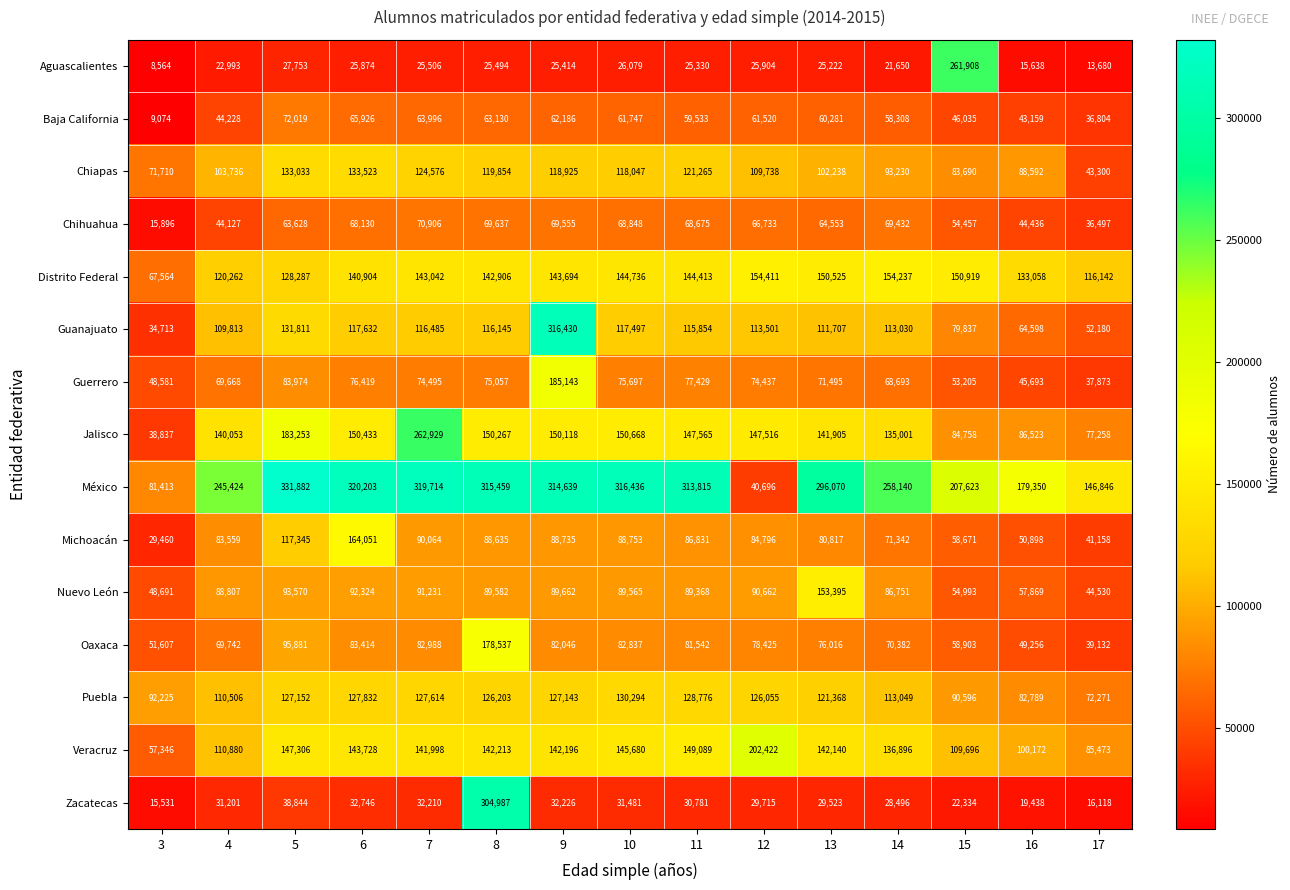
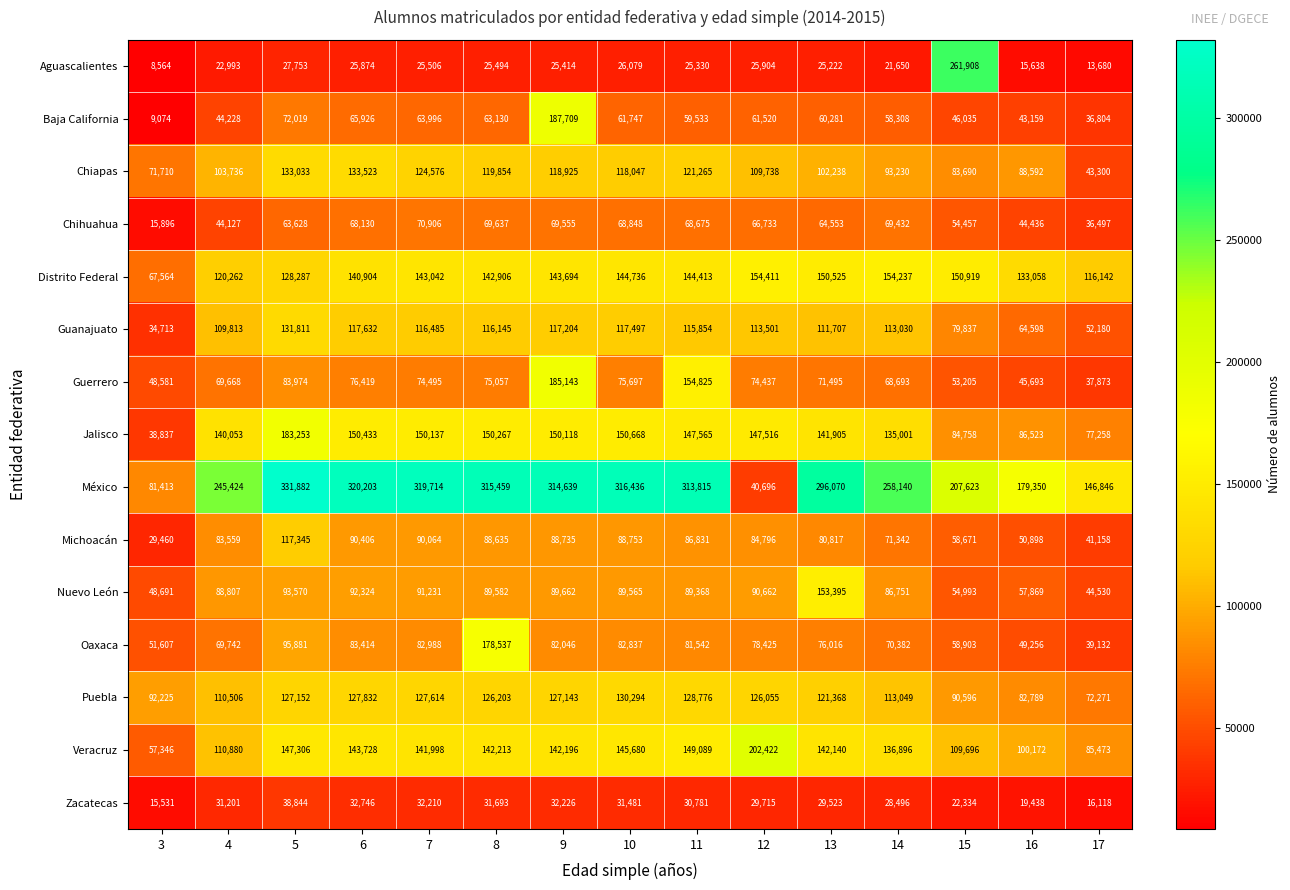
Baja California, 9: 62,186 -> 187,709
Guanajuato, 9: 316,430 -> 117,204
Guerrero, 11: 77,429 -> 154,825
Jalisco, 7: 262,929 -> 150,137
Michoacán, 6: 164,051 -> 90,406
Zacatecas, 8: 304,987 -> 31,693
